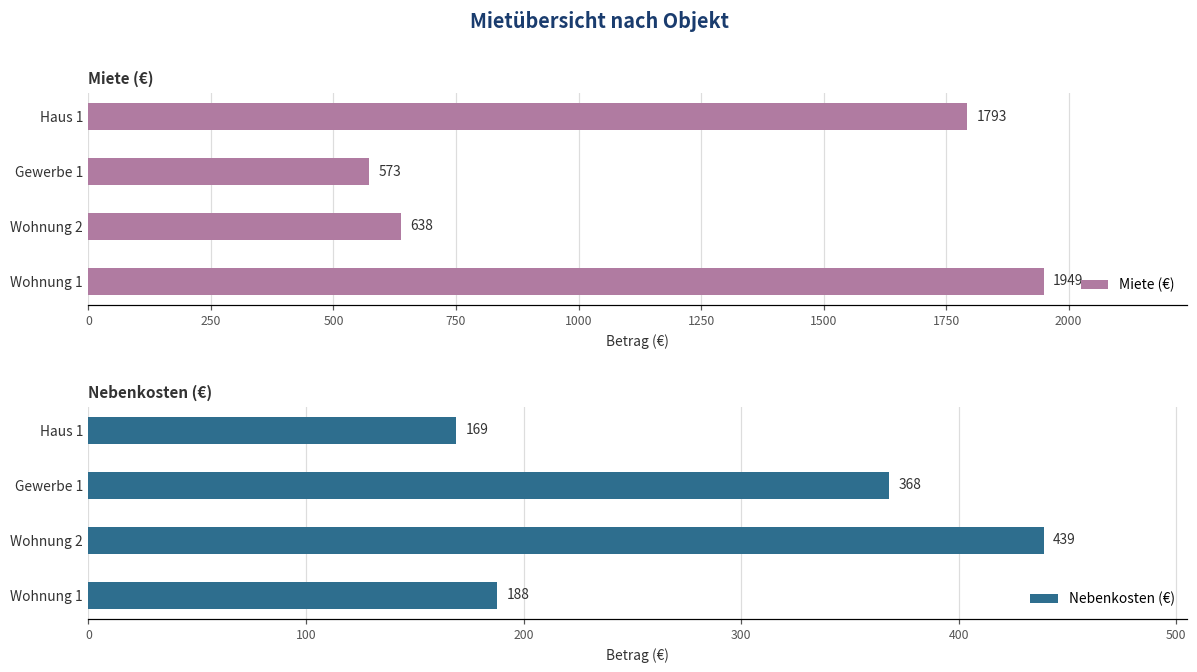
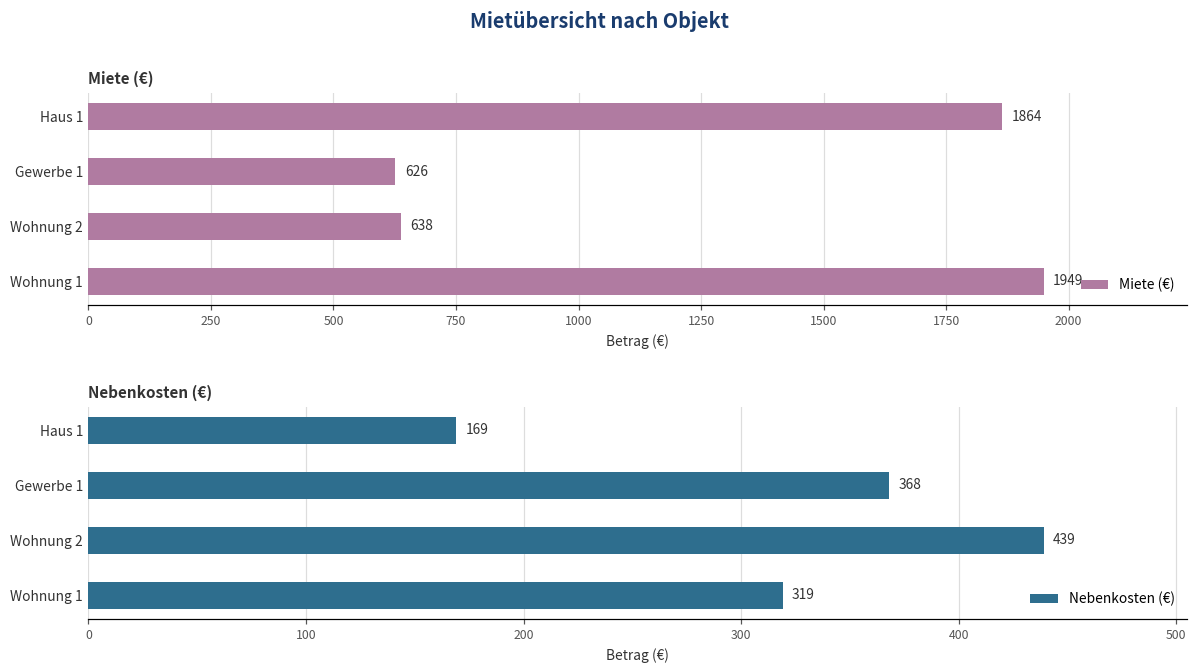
Miete (€), Haus 1: 1793 -> 1864
Miete (€), Gewerbe 1: 573 -> 626
Nebenkosten (€), Wohnung 1: 188 -> 319
